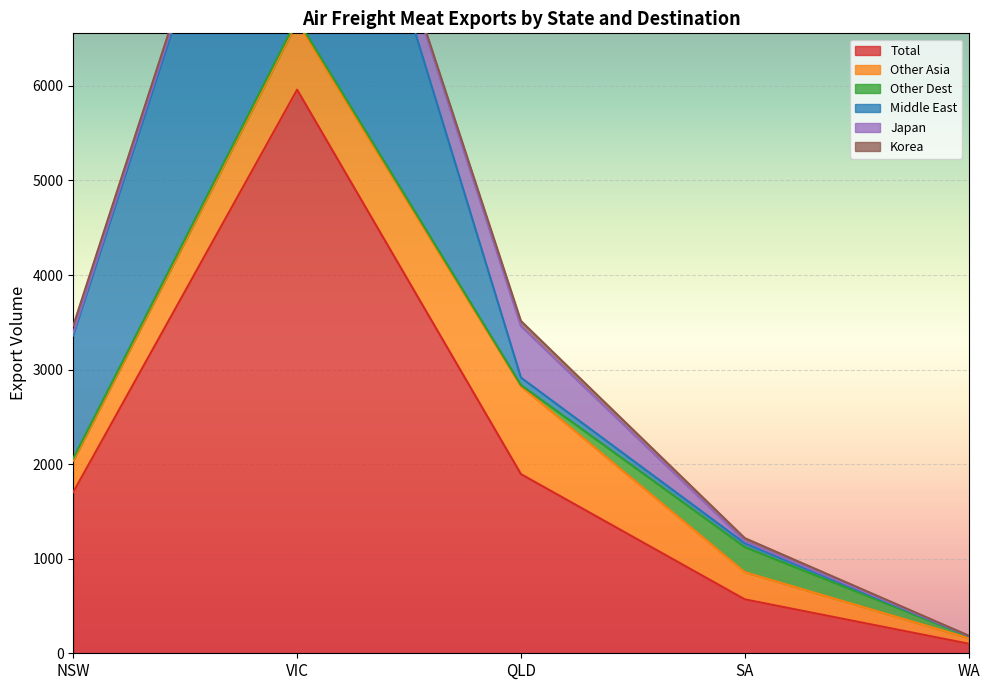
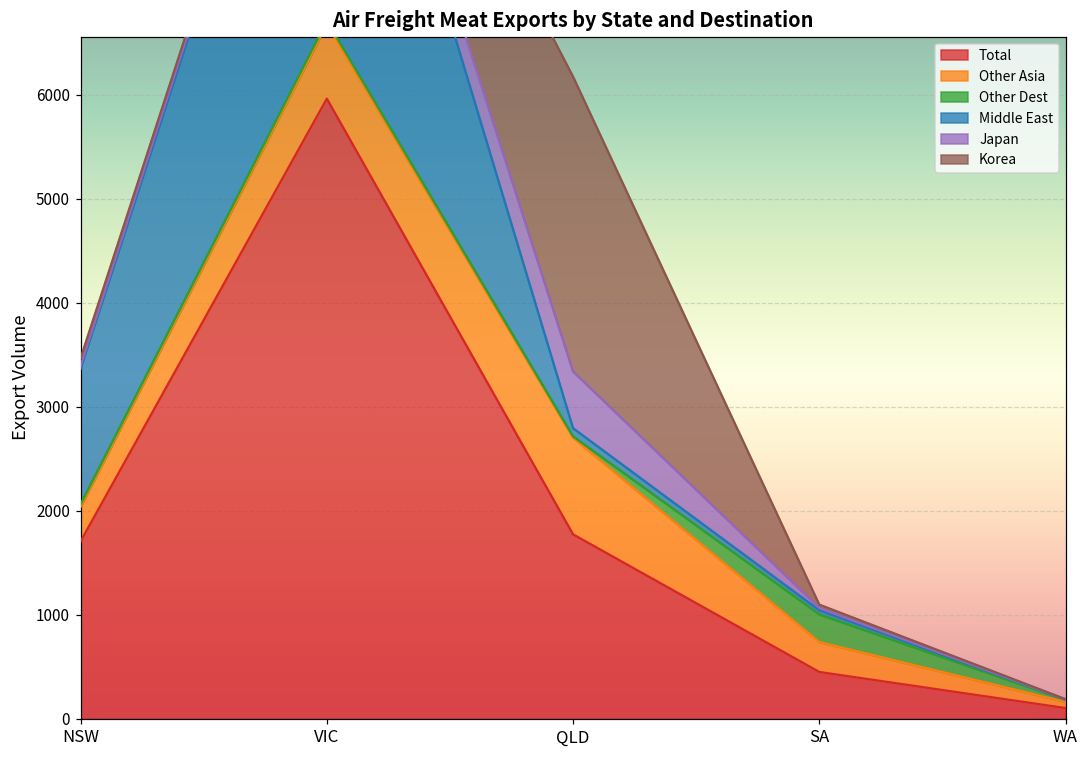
Total, QLD: 1900 -> 1800
Korea, QLD: 100 -> 2800
Total, SA: 600 -> 400
